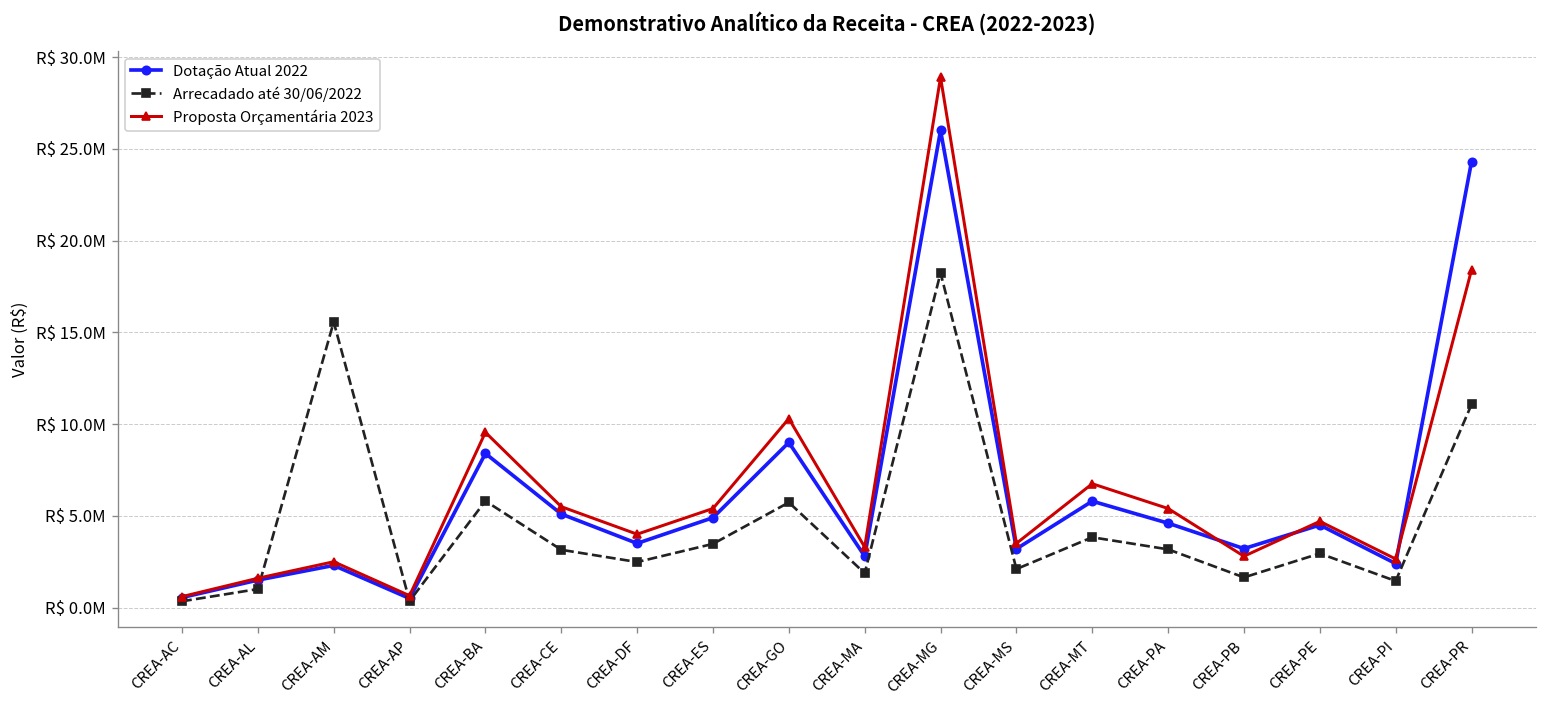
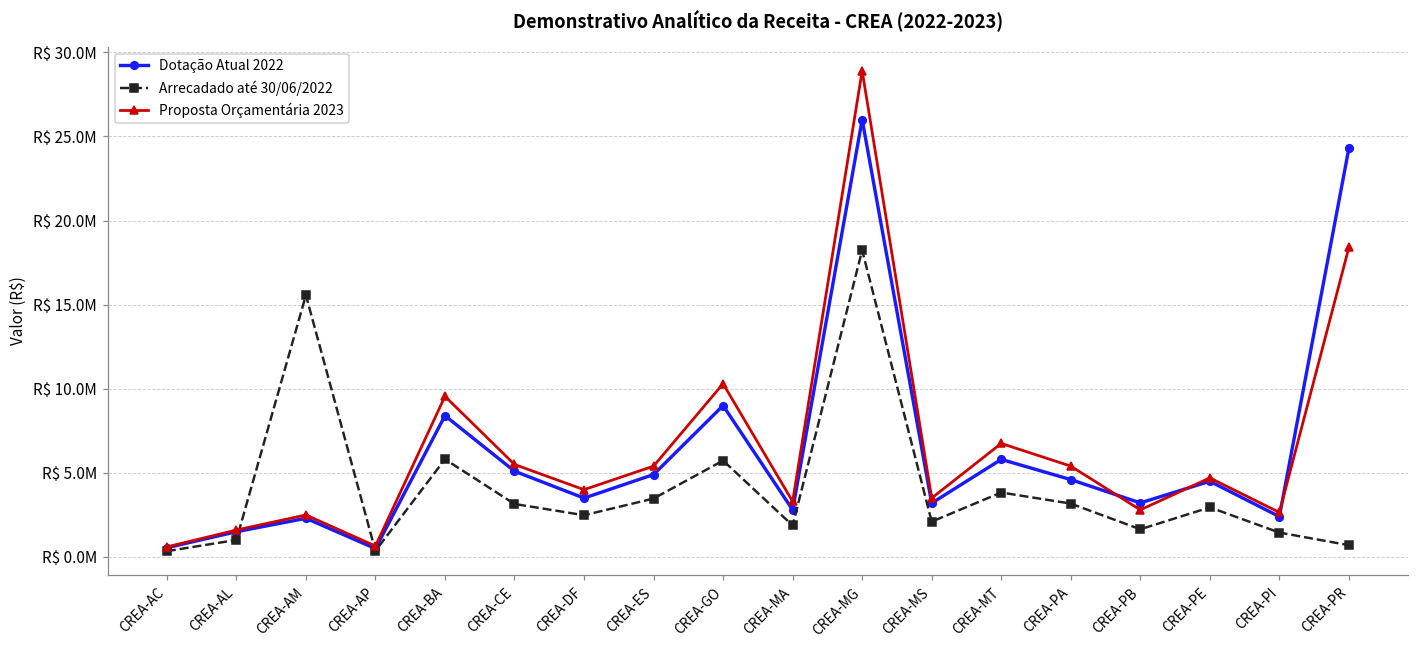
Arrecadado até 30/06/2022, CREA-PR: R$ 11100000 -> R$ 700000
